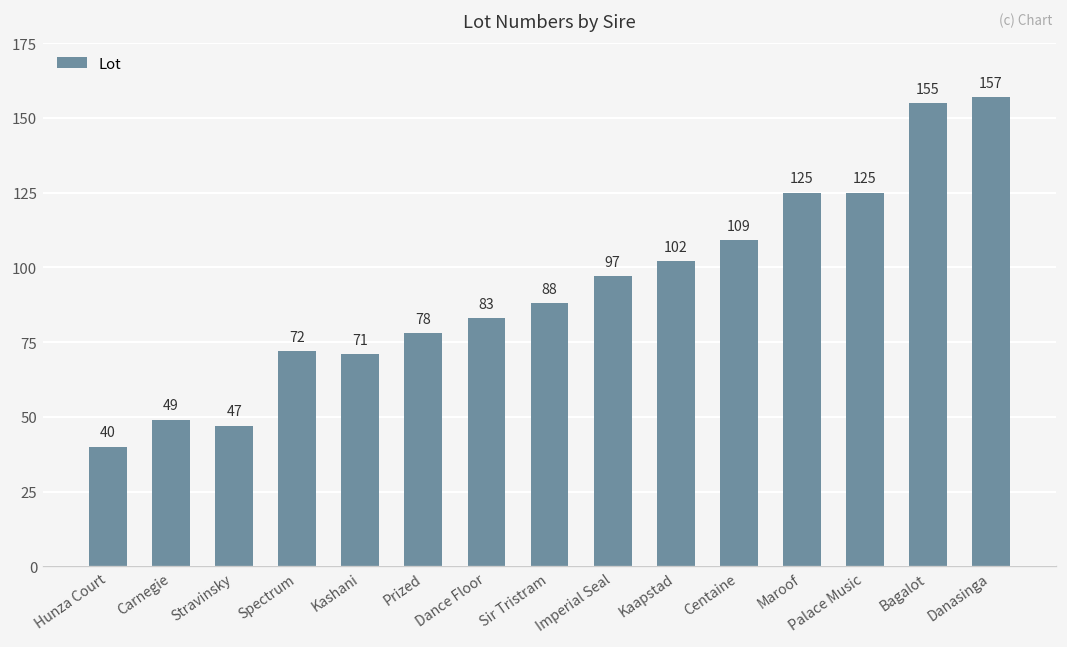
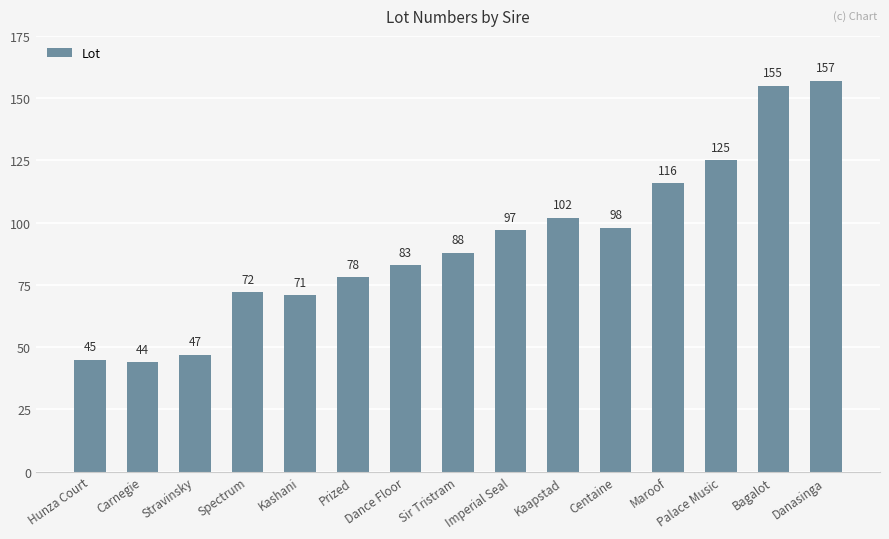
Hunza Court: 40 -> 45
Carnegie: 49 -> 44
Centaine: 109 -> 98
Maroof: 125 -> 116
